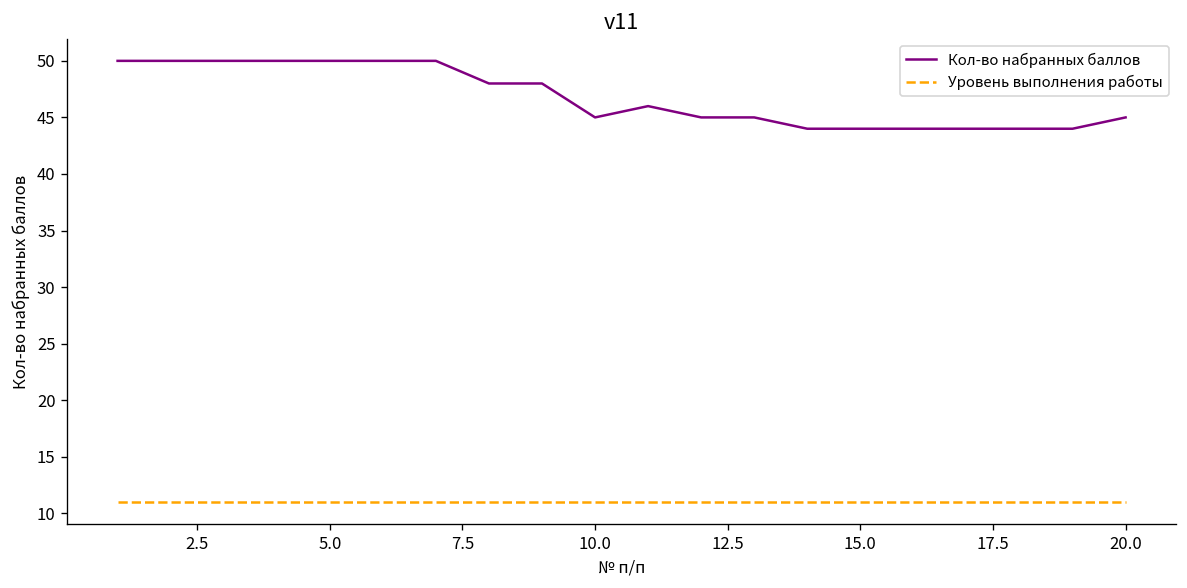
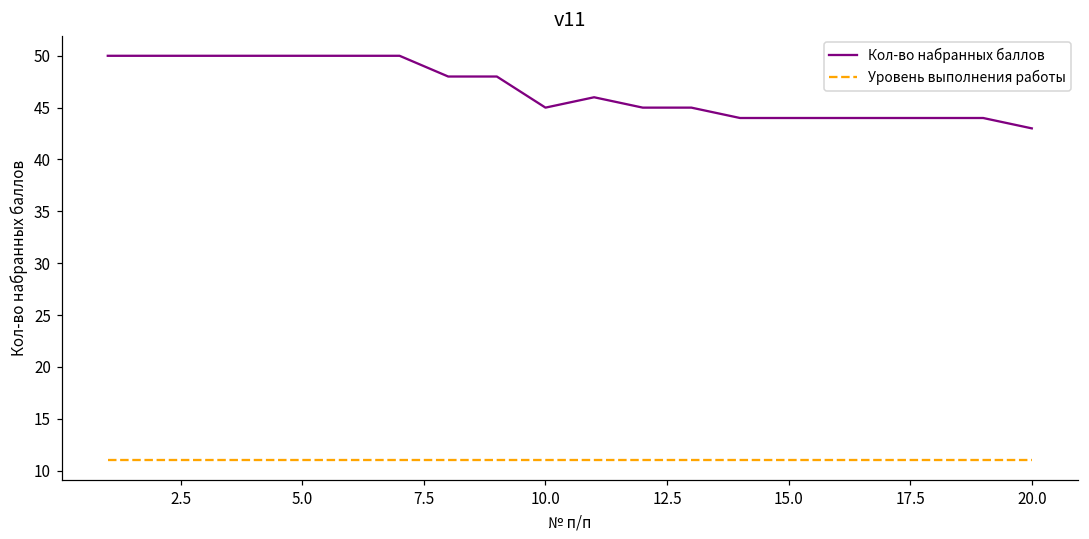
Кол-во набранных баллов, 20.0: 45 -> 43
